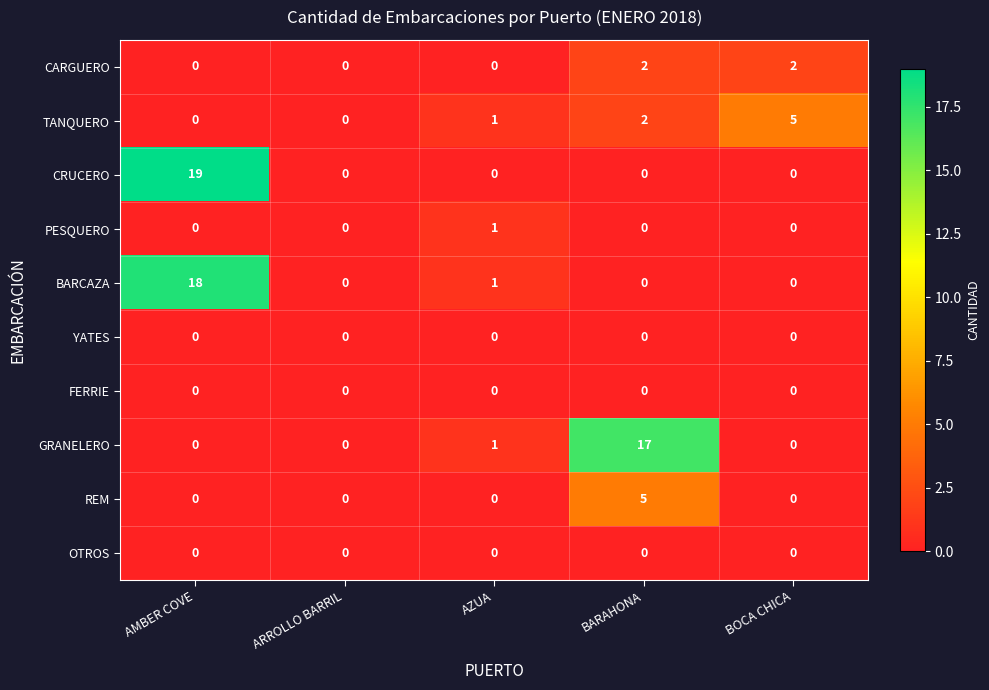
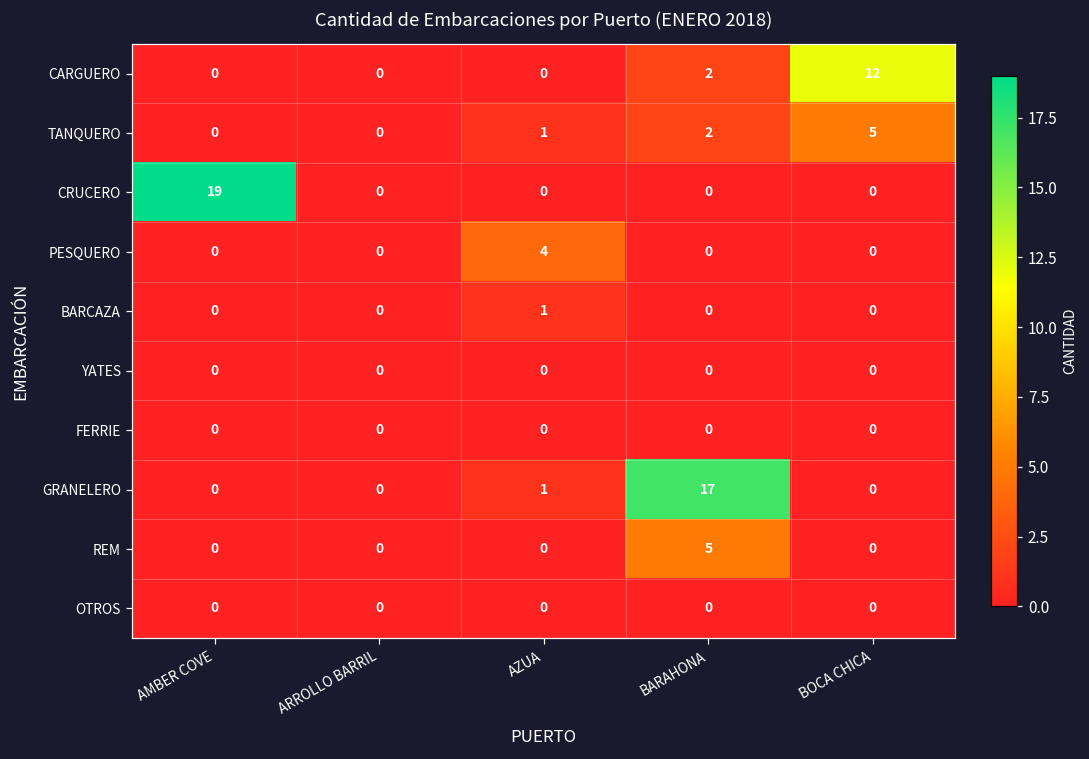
CARGUERO, BOCA CHICA: 2 -> 12
PESQUERO, AZUA: 1 -> 4
BARCAZA, AMBER COVE: 18 -> 0
